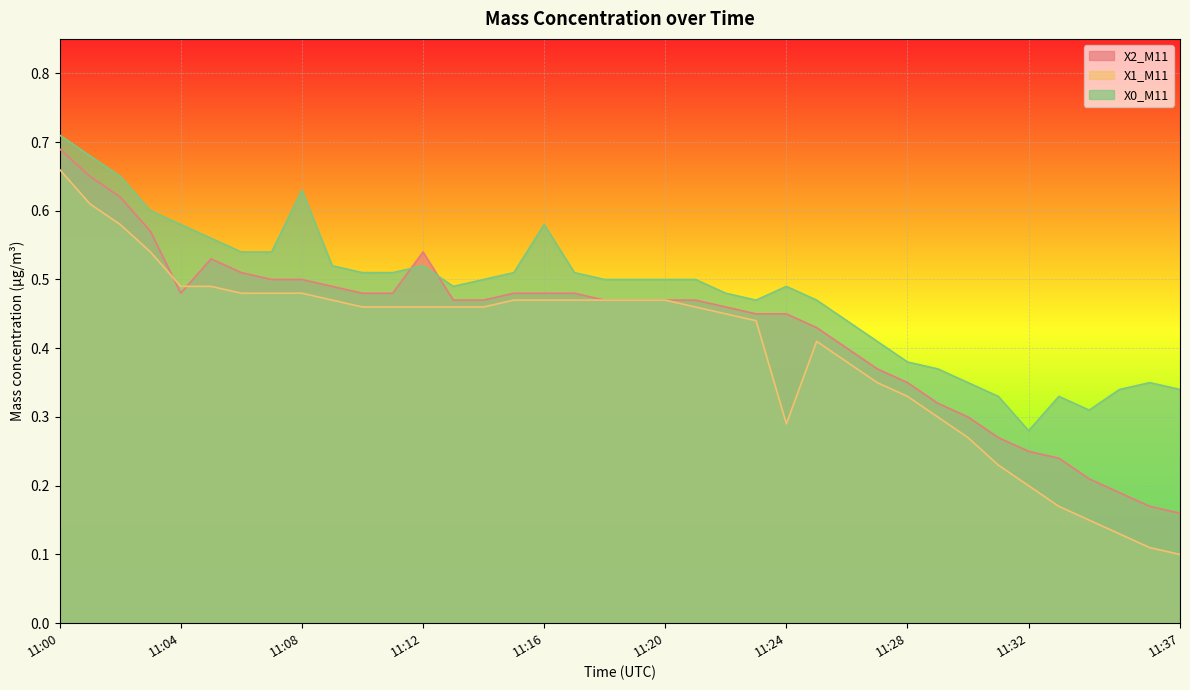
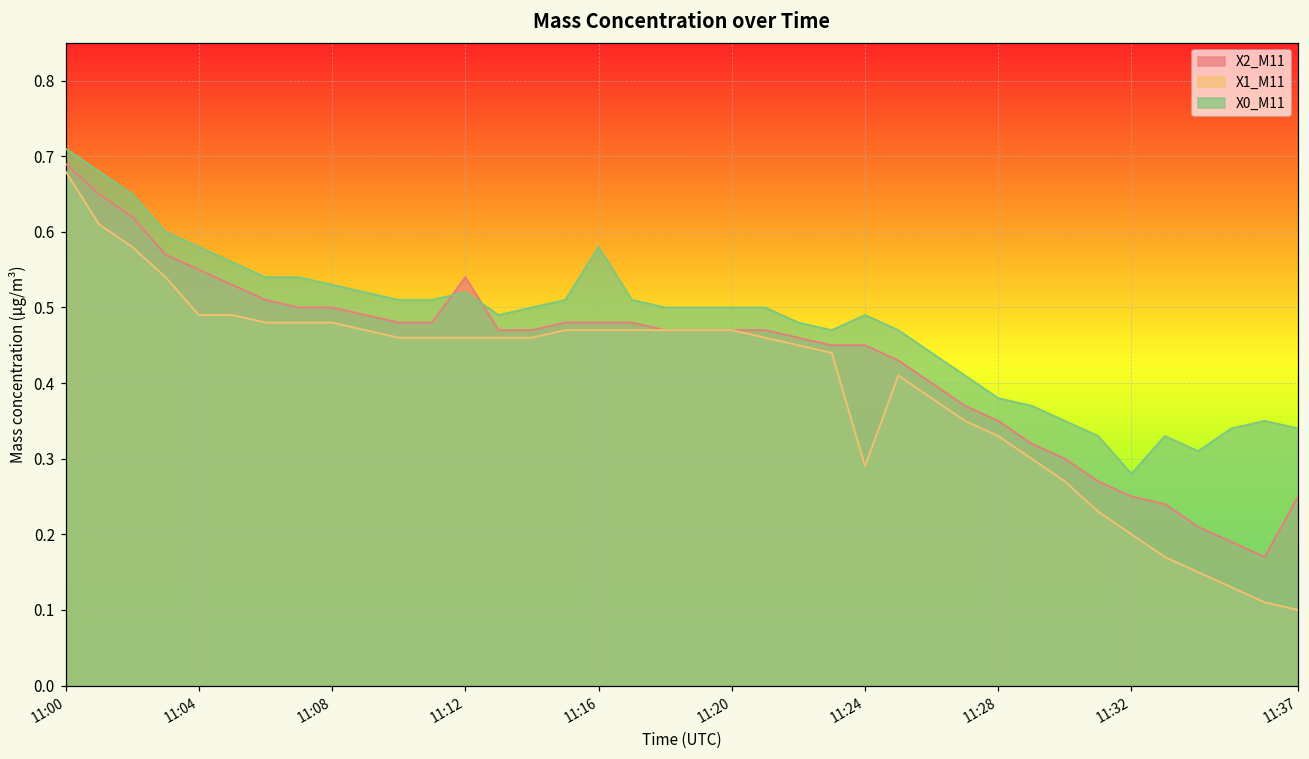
X1_M11, 11:00: 0.66 -> 0.68
X2_M11, 11:04: 0.48 -> 0.55
X0_M11, 11:08: 0.63 -> 0.53
X2_M11, 11:37: 0.16 -> 0.25
